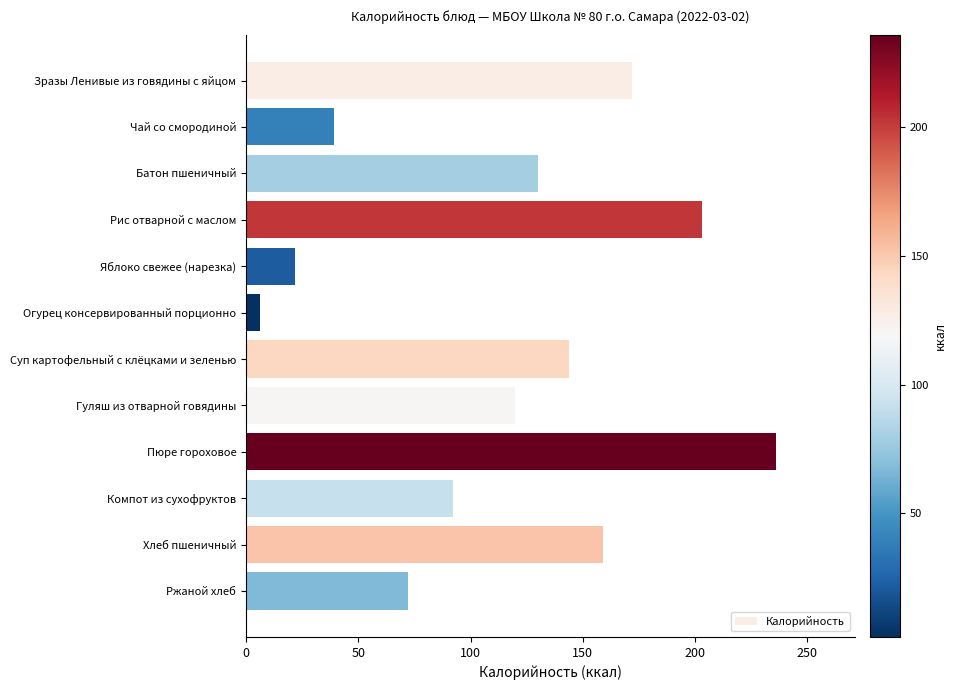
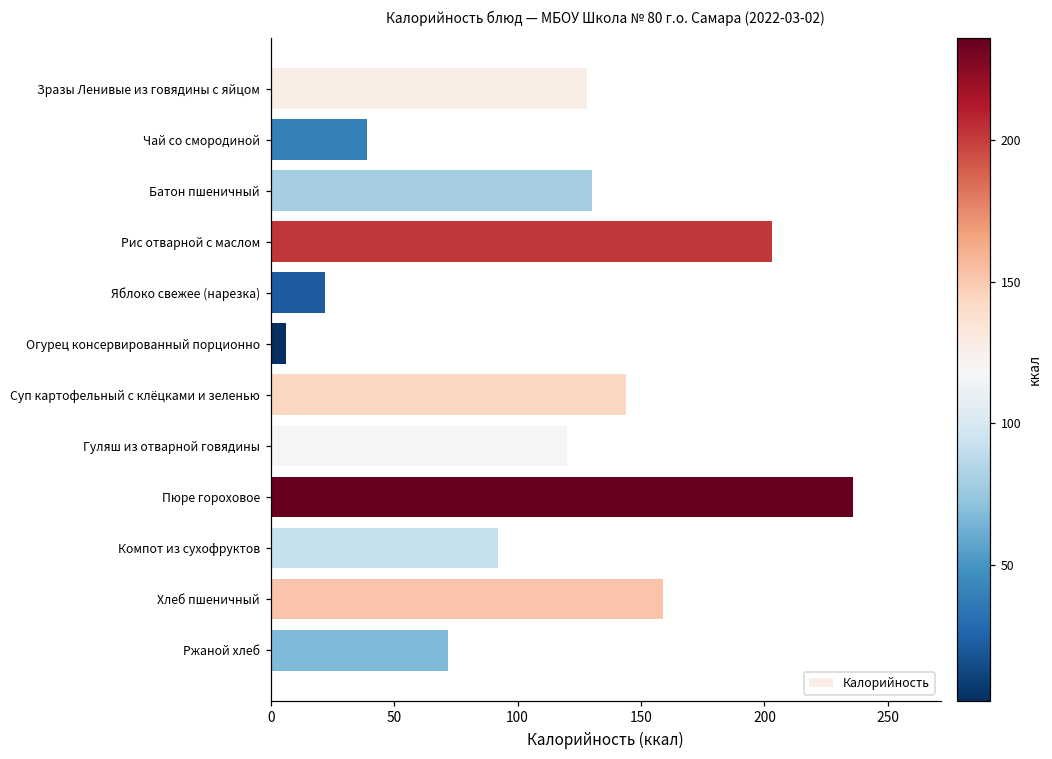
Зразы Ленивые из говядины с яйцом: 172 -> 128
